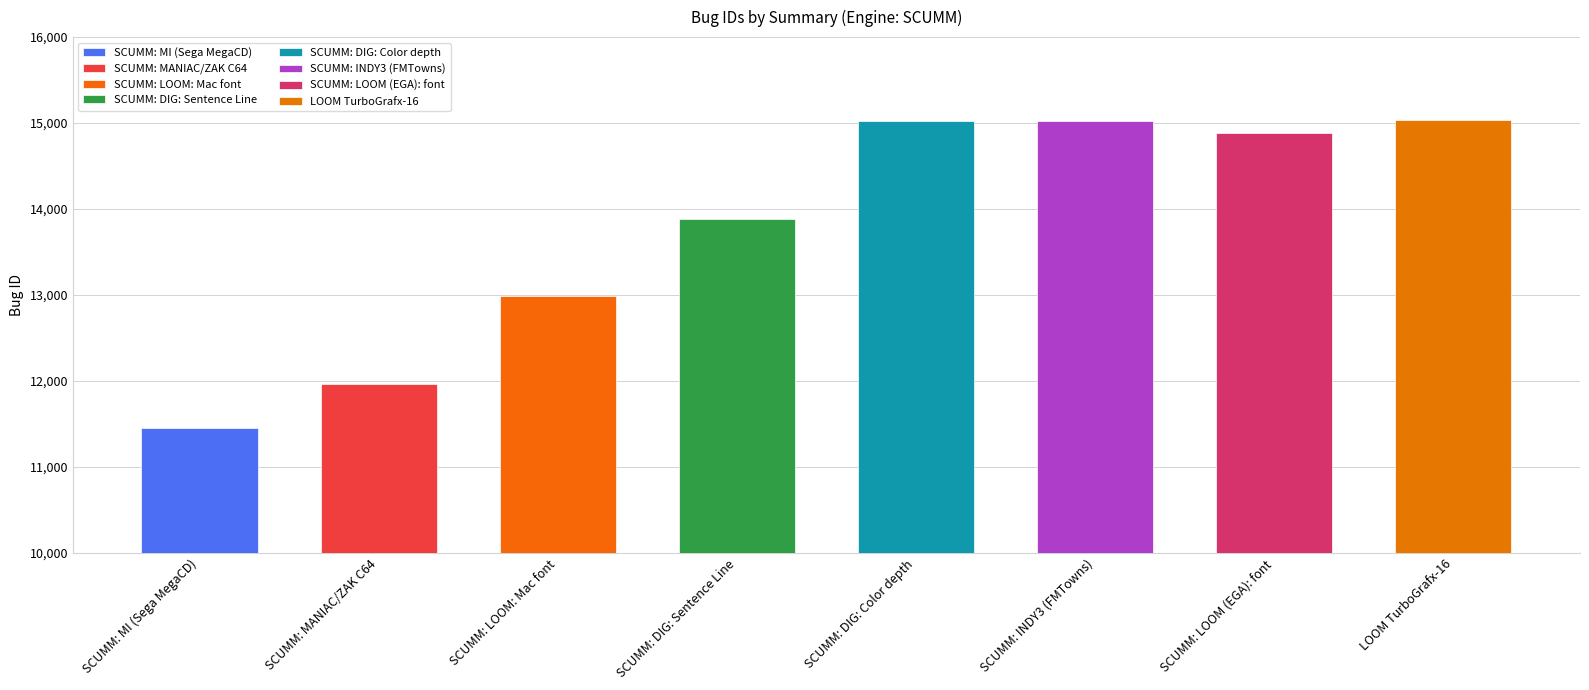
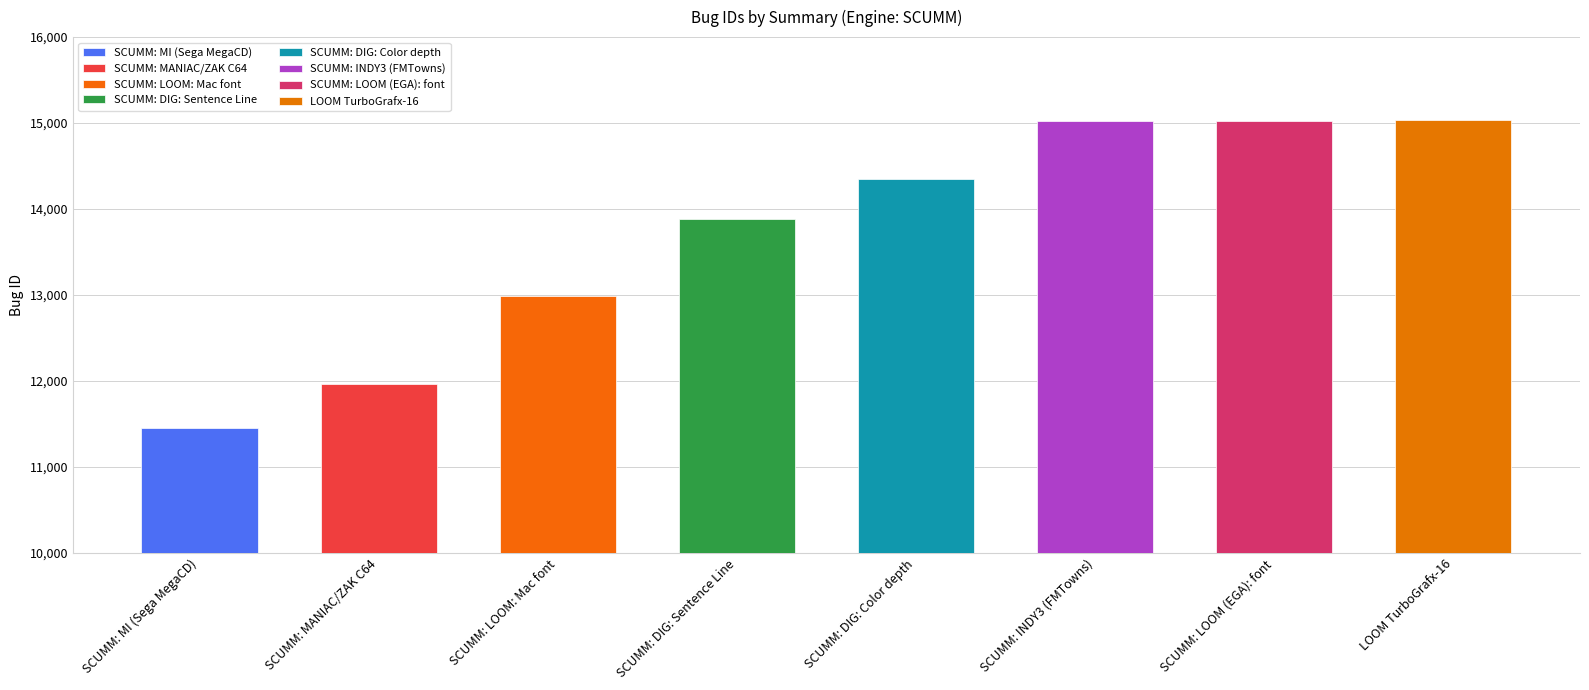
SCUMM: DIG: Color depth: 15,000 -> 14,400
SCUMM: LOOM (EGA): font: 14,900 -> 15,000
